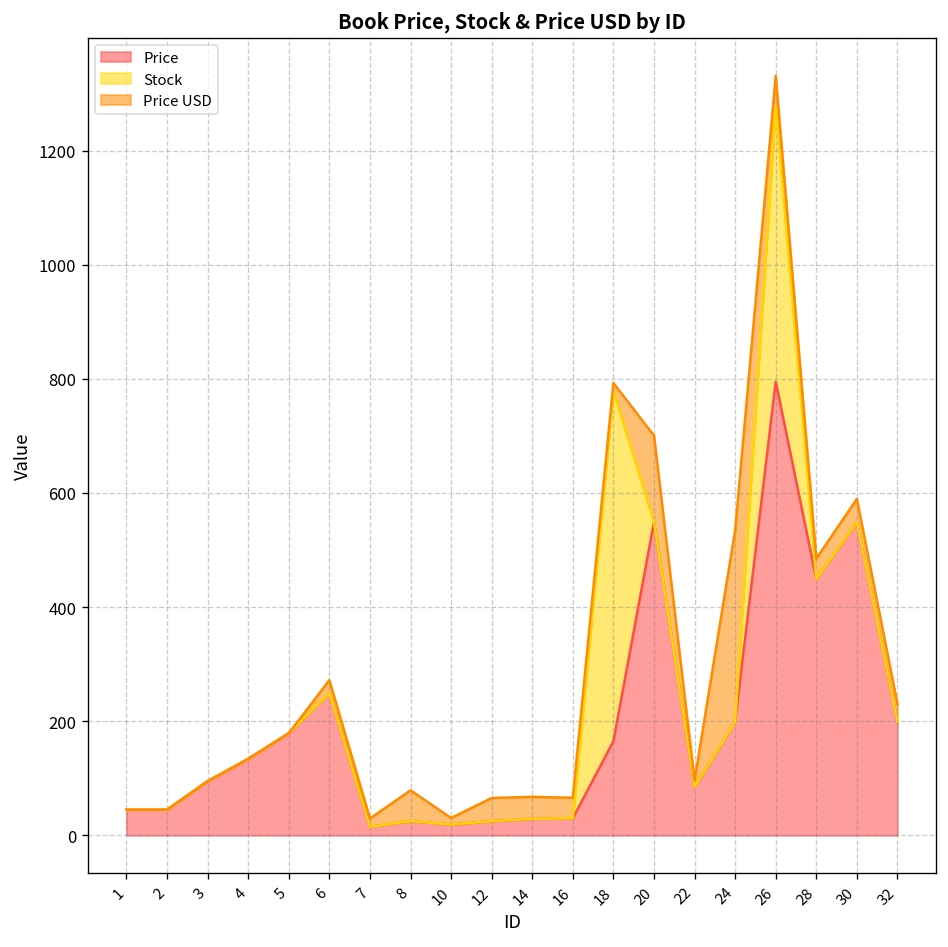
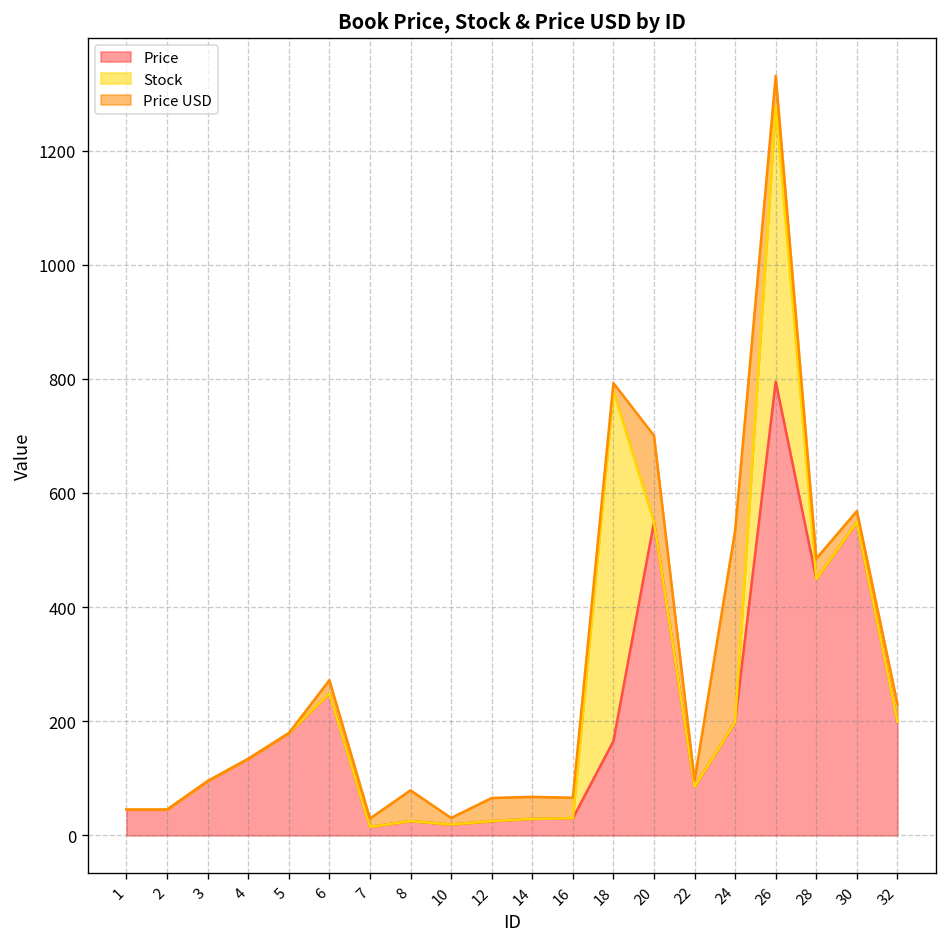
Price USD, 30: 40 -> 20
